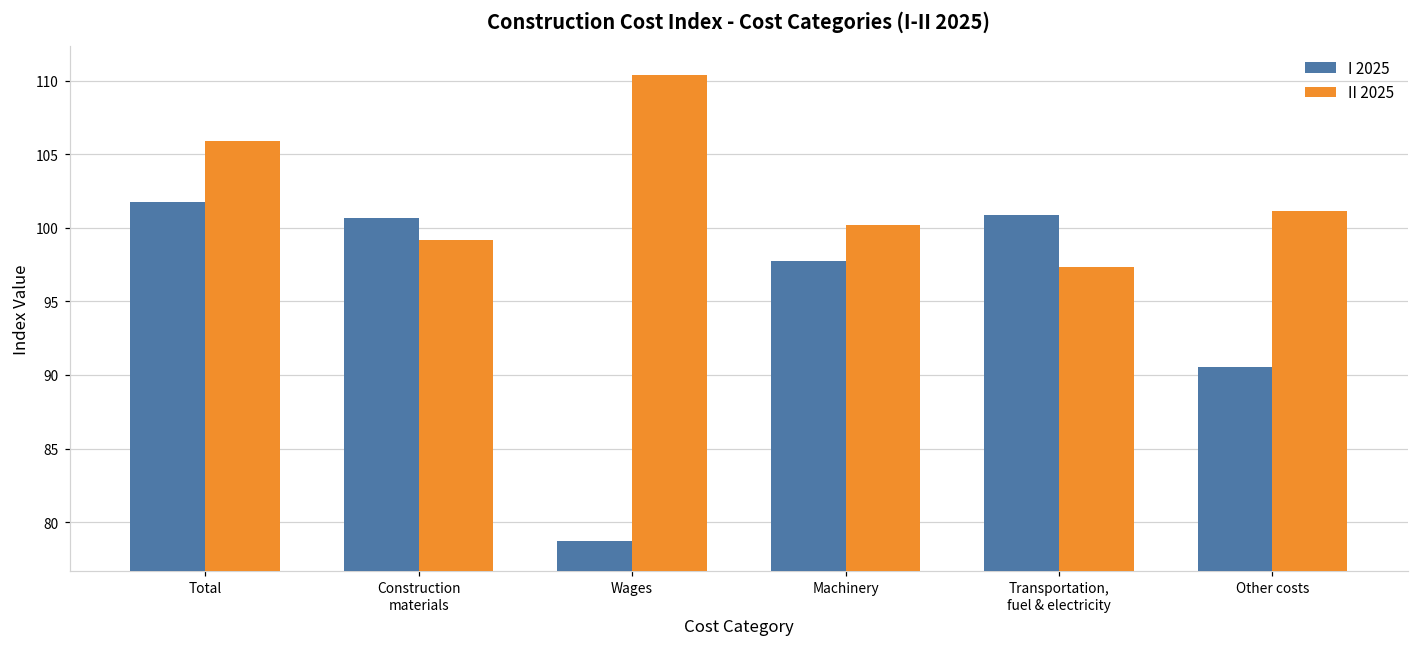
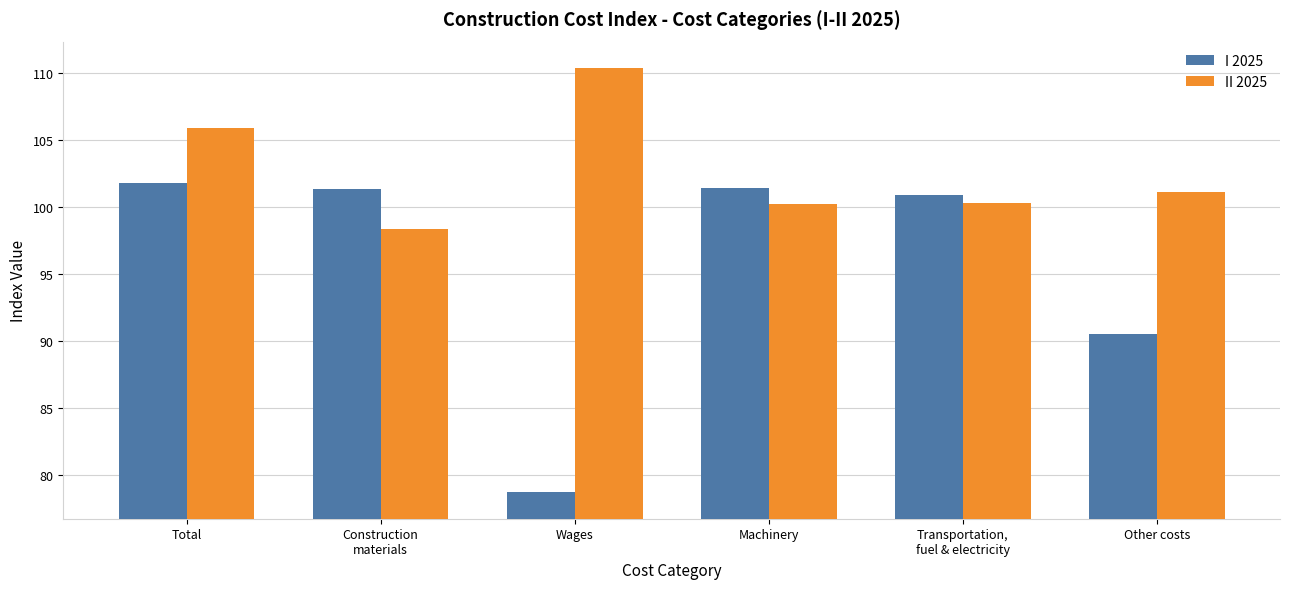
I 2025, Construction materials: 100.7 -> 101.3
II 2025, Construction materials: 99.2 -> 98.3
I 2025, Machinery: 97.7 -> 101.4
II 2025, Transportation, fuel & electricity: 97.3 -> 100.3
